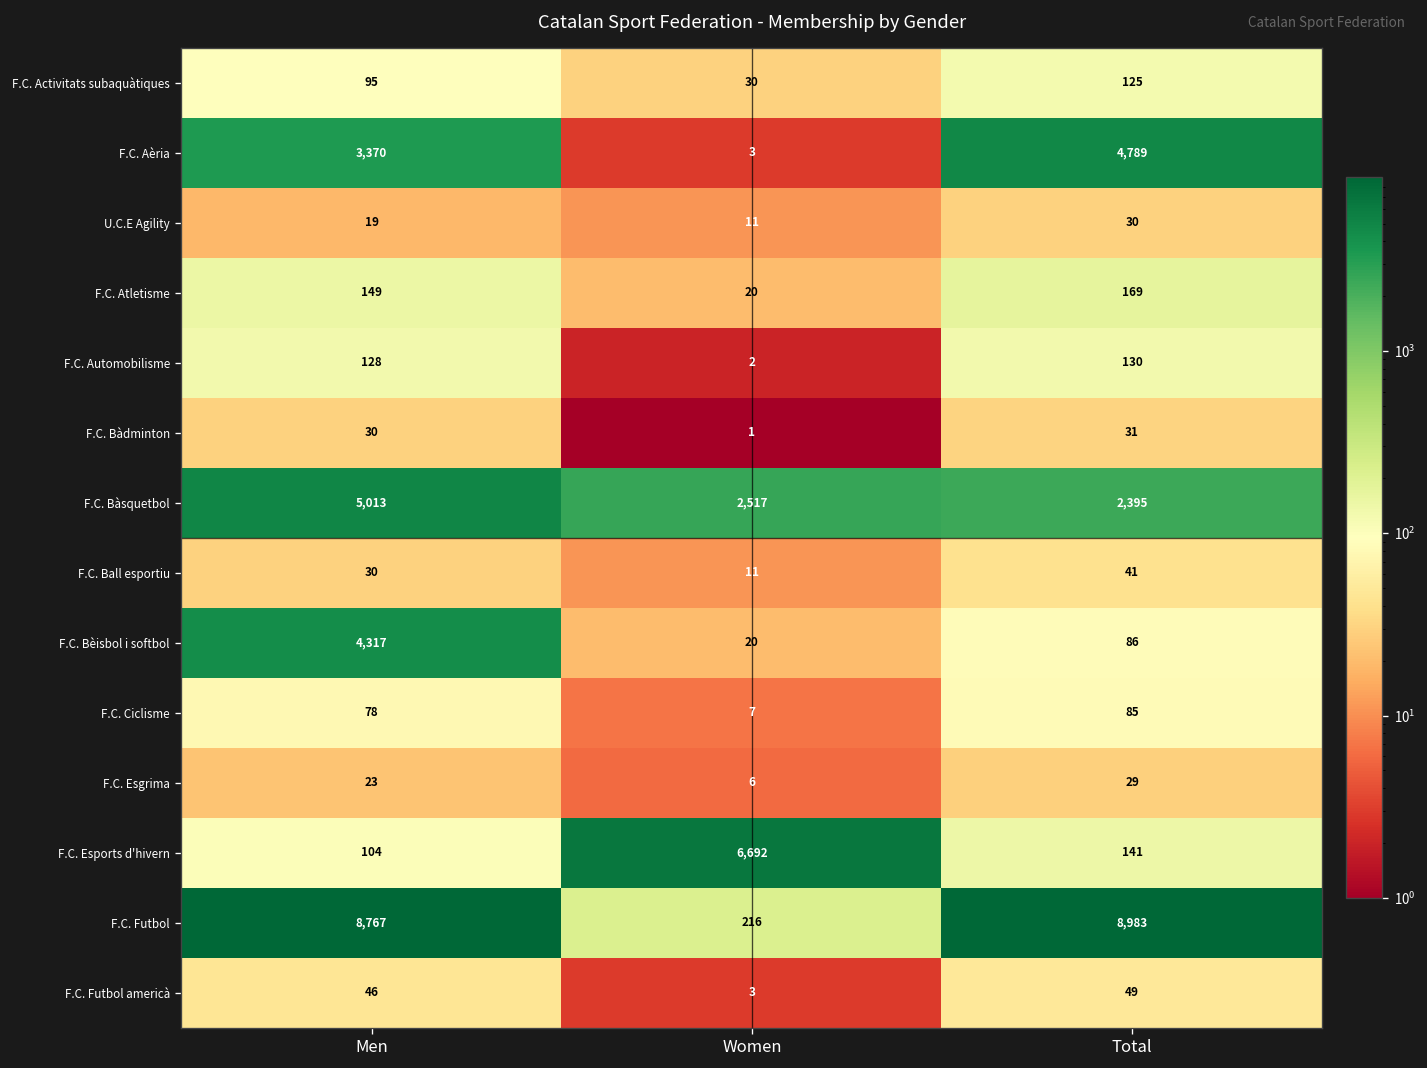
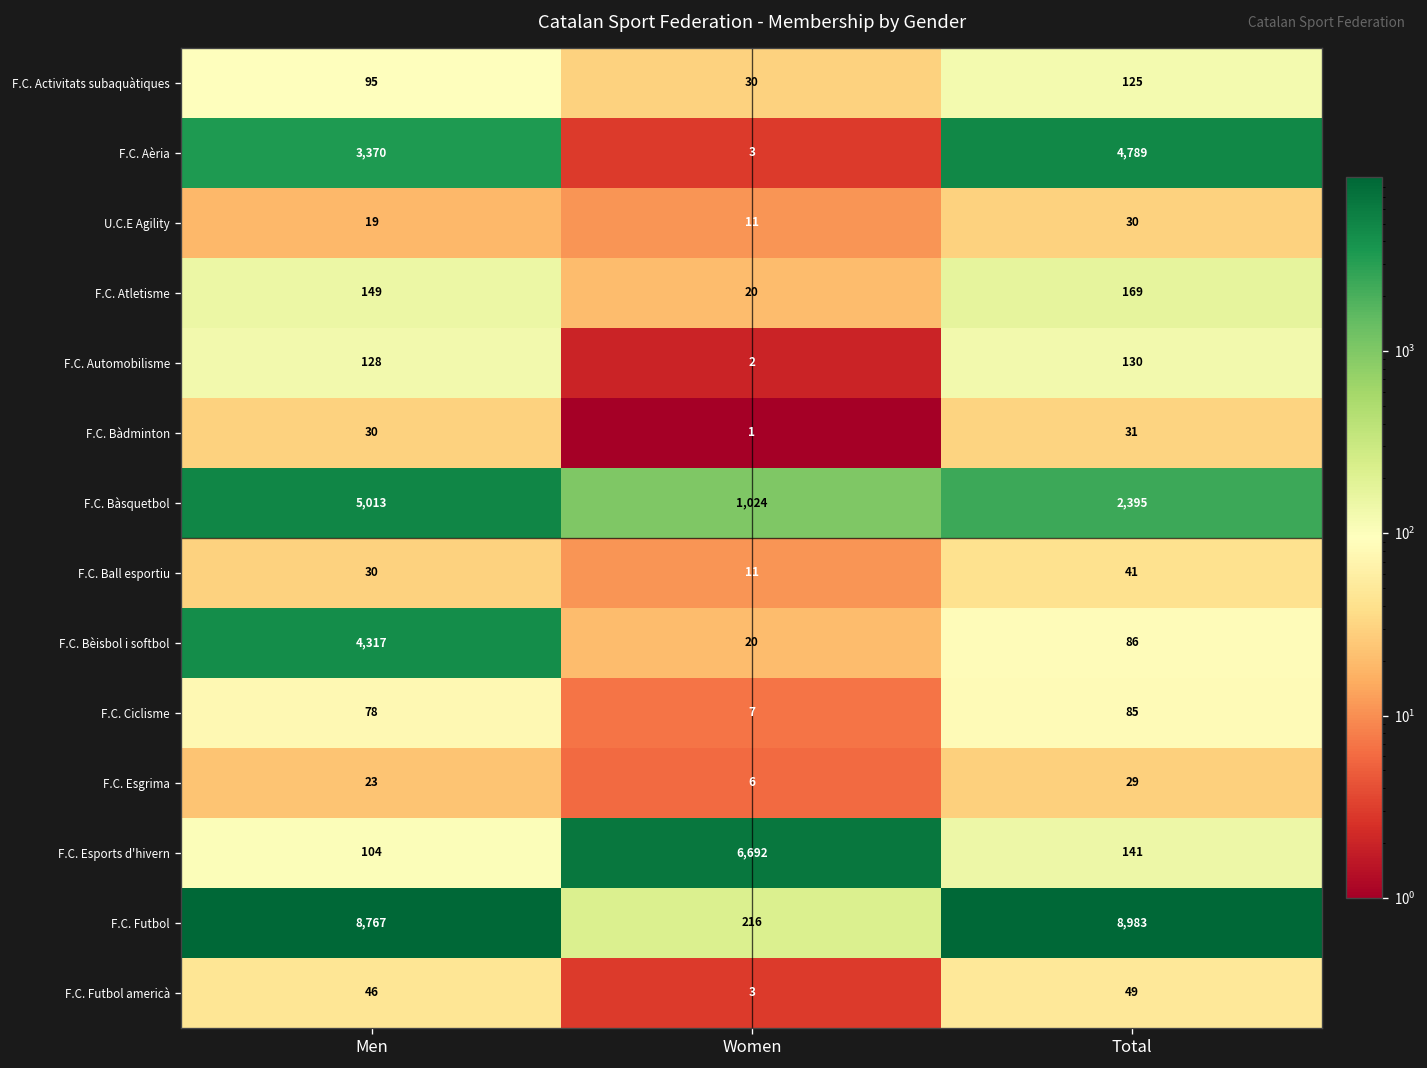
F.C. Bàsquetbol, Women: 2,517 -> 1,024
